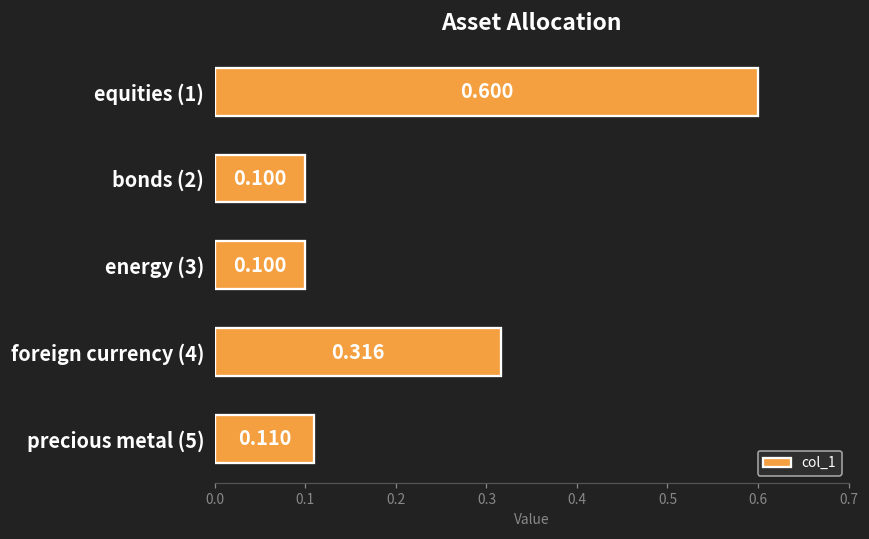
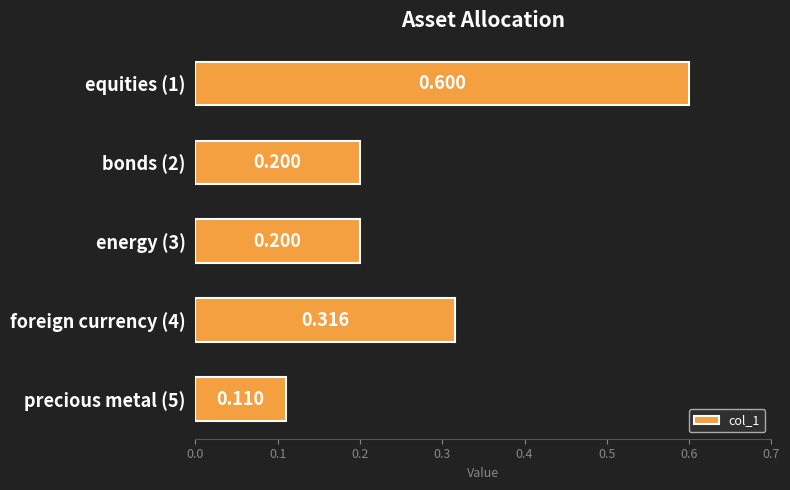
bonds (2): 0.100 -> 0.200
energy (3): 0.100 -> 0.200
